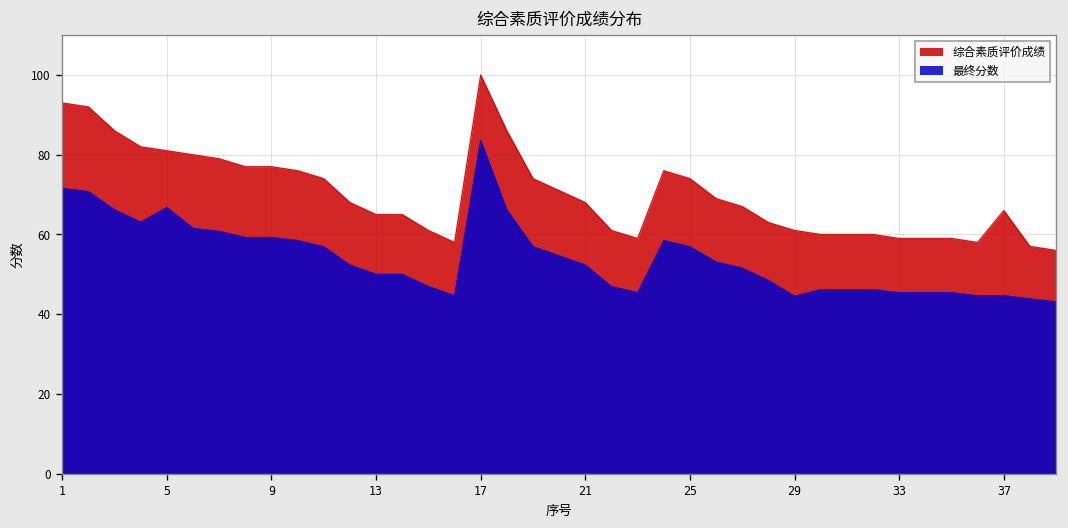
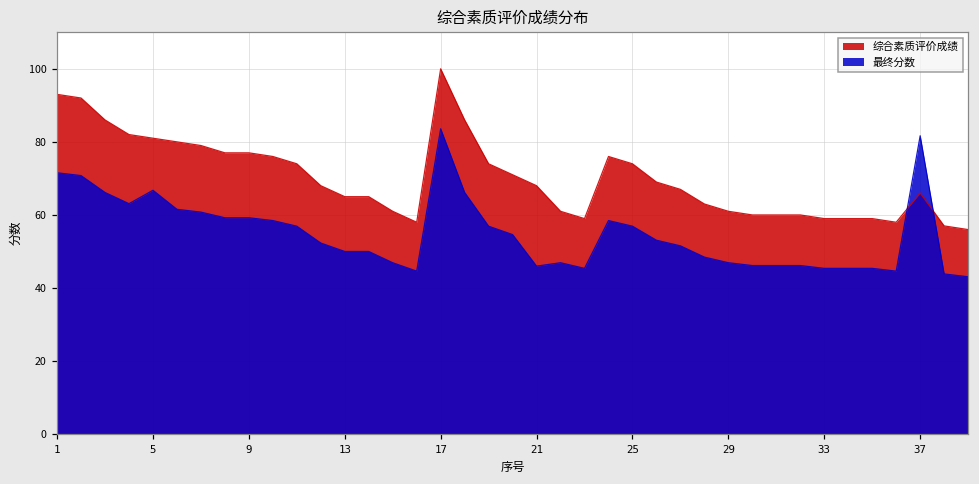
最终分数, 21: 52 -> 46
最终分数, 29: 44 -> 47
最终分数, 37: 45 -> 82
